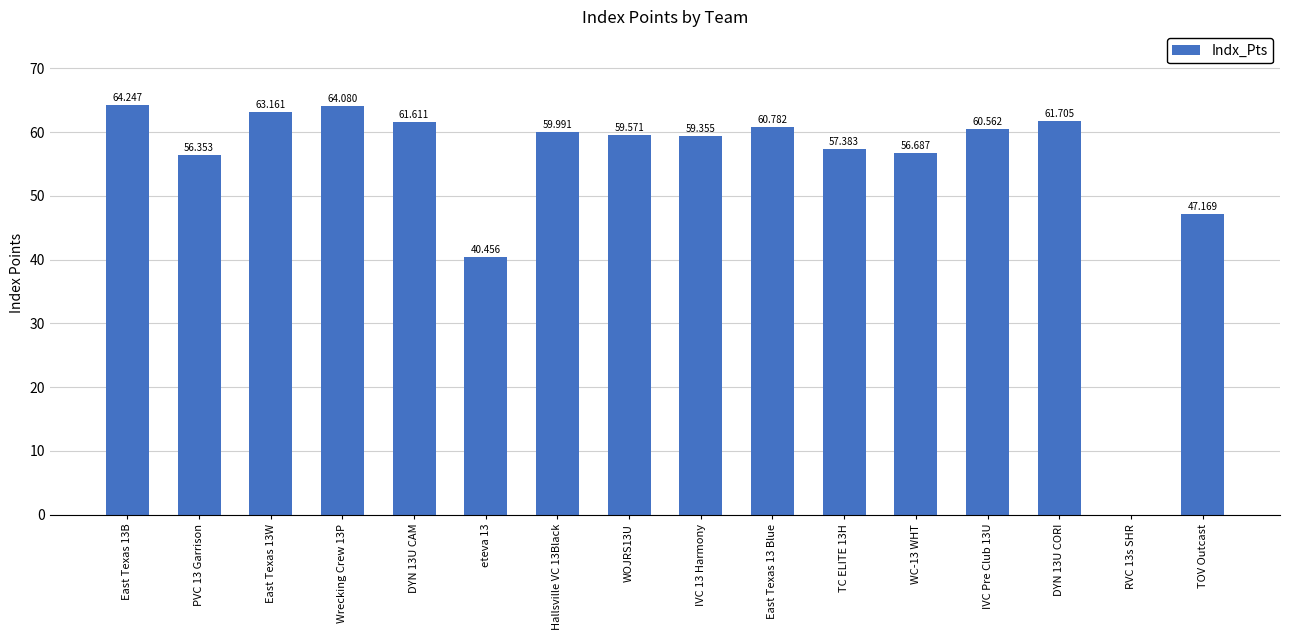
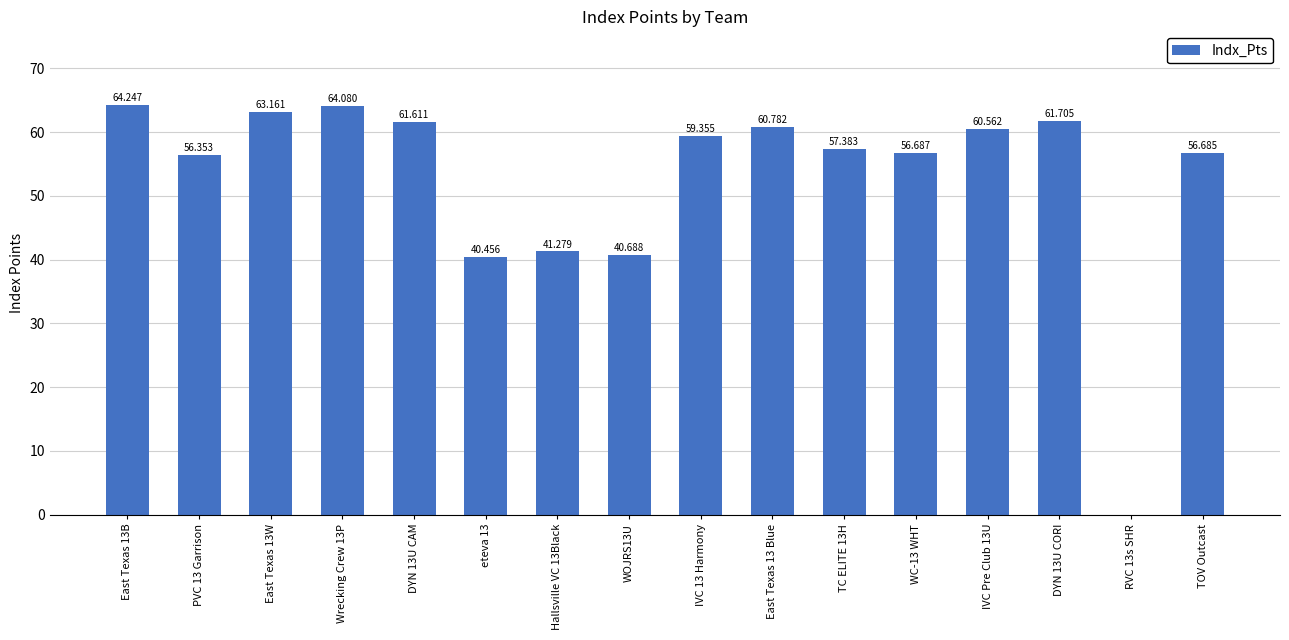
Hallsville VC 13Black: 59.991 -> 41.279
WOJRS13U: 59.571 -> 40.688
TOV Outcast: 47.169 -> 56.685
